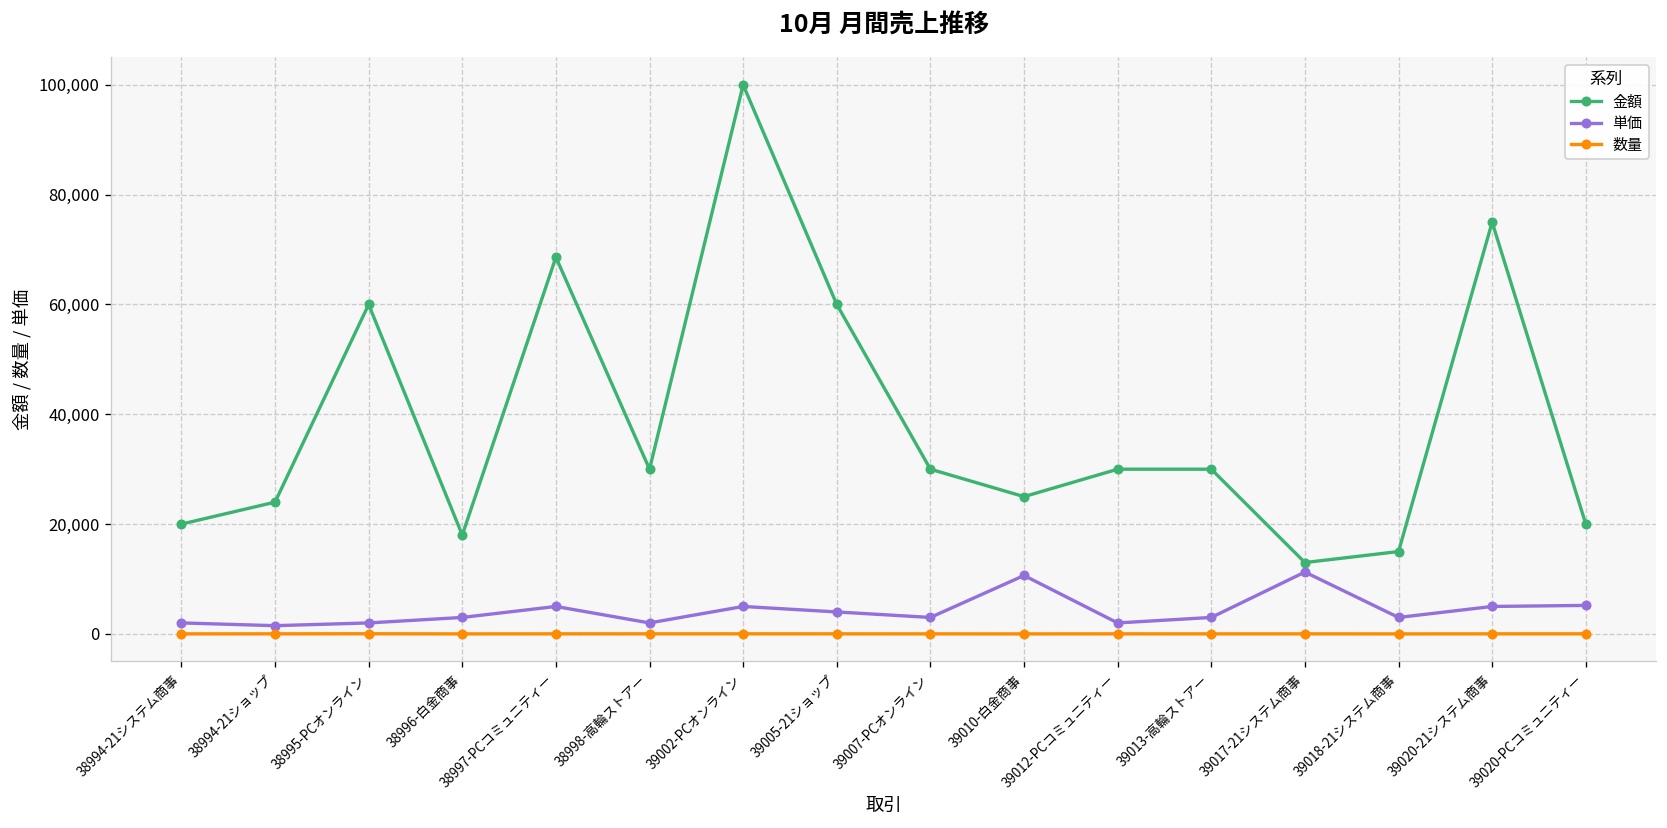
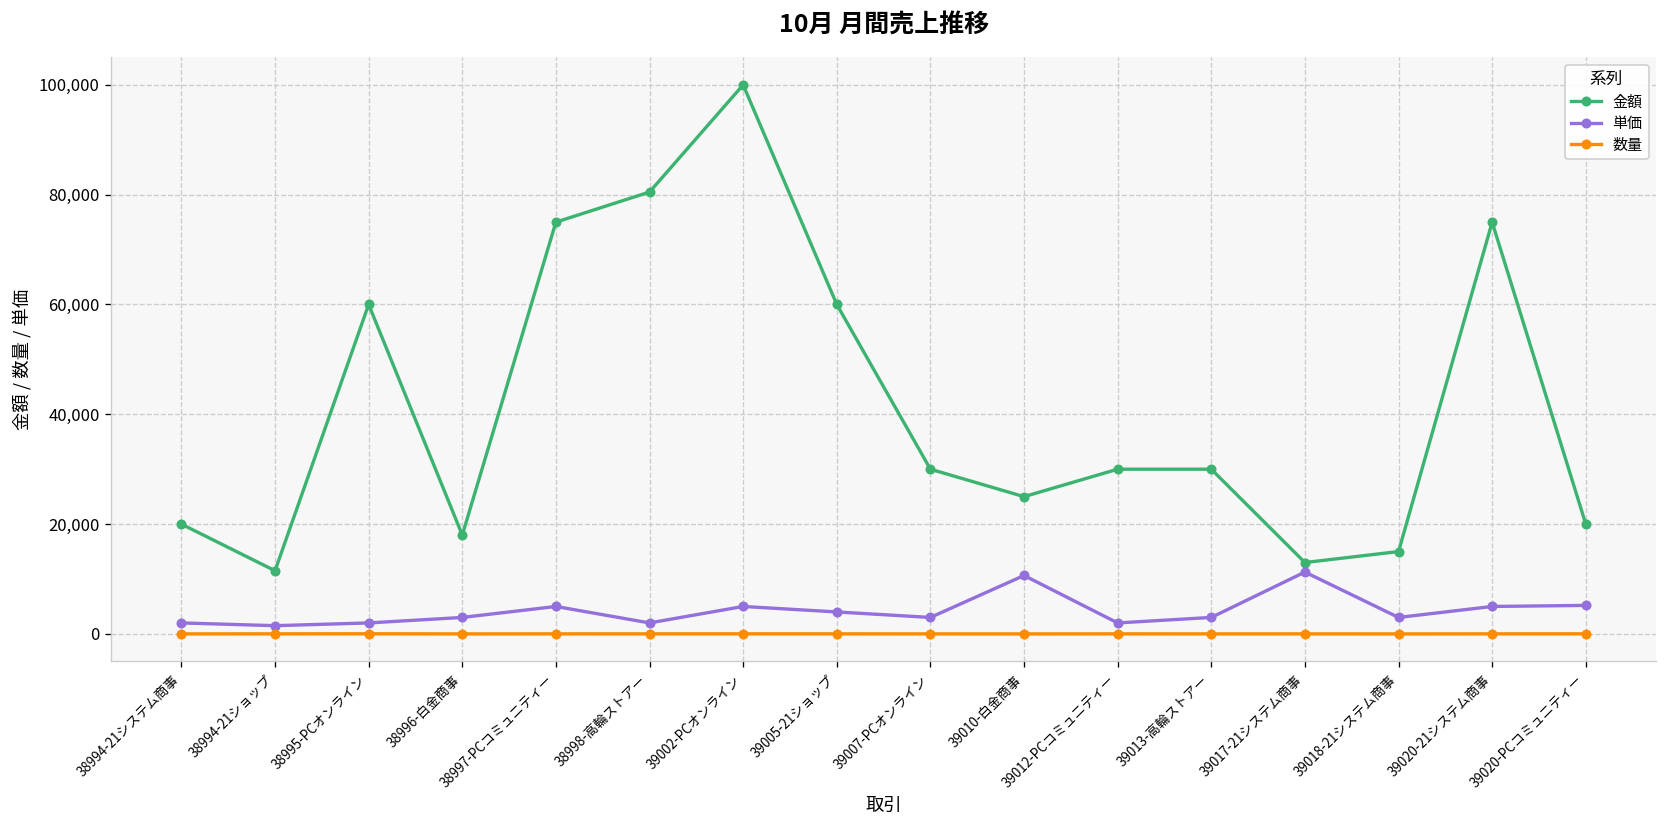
金額, 38994-21ショップ: 24,000 -> 12,000
金額, 38997-PCコミュニティー: 69,000 -> 75,000
金額, 38998-高輪ストアー: 30,000 -> 80,000
